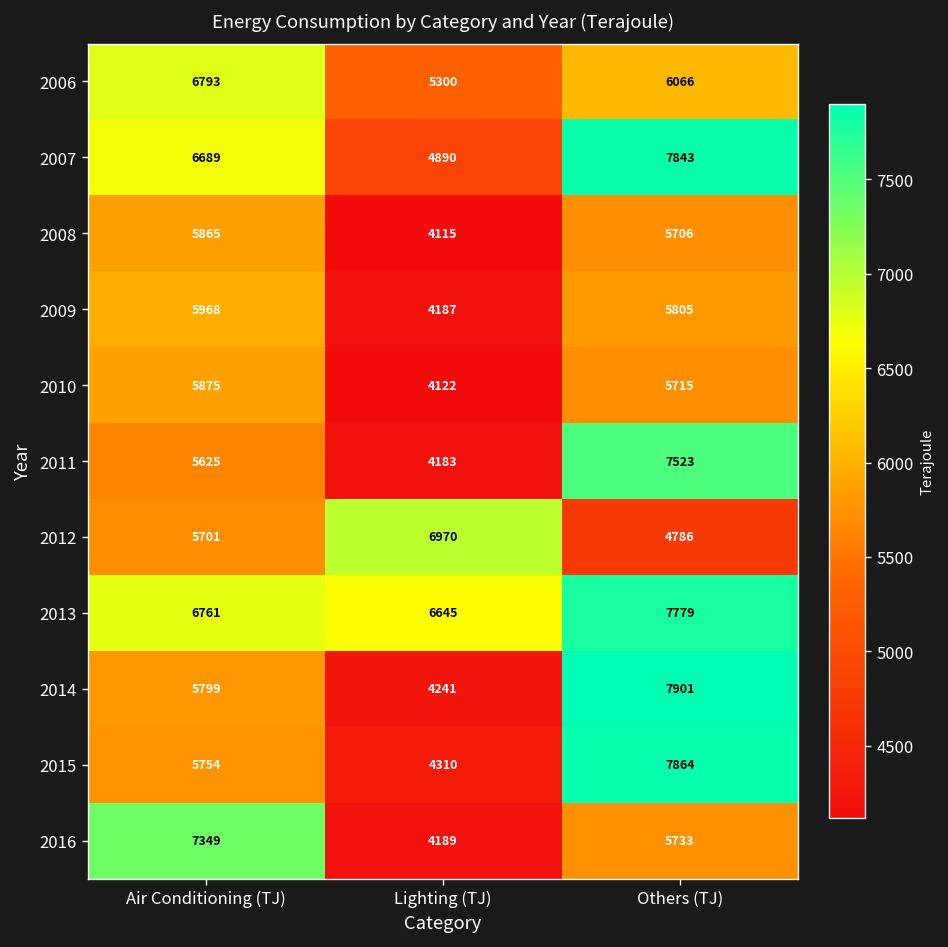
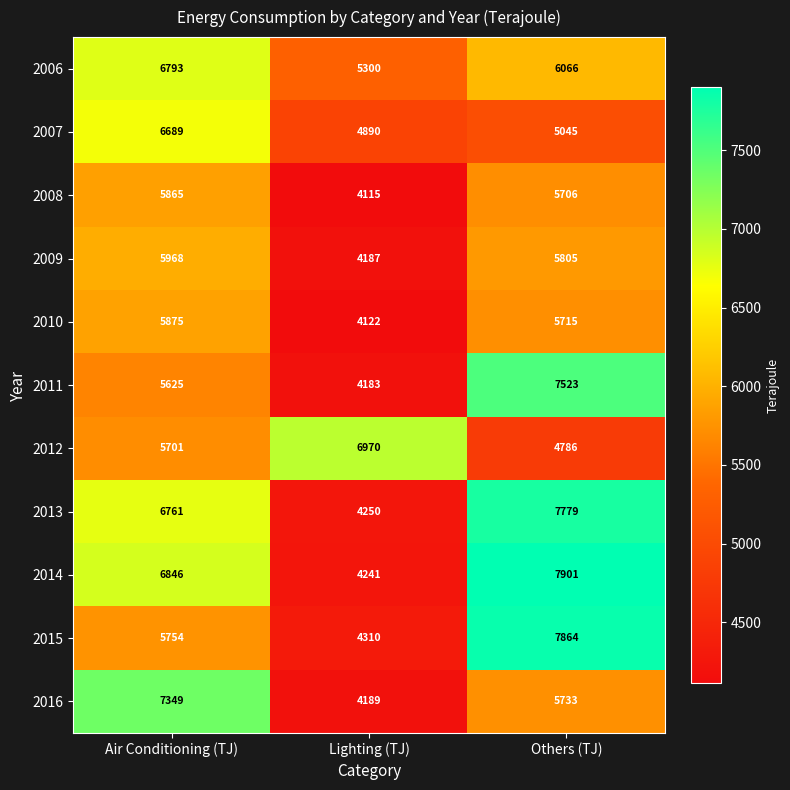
2007, Others (TJ): 7843 -> 5045
2013, Lighting (TJ): 6645 -> 4250
2014, Air Conditioning (TJ): 5799 -> 6846
